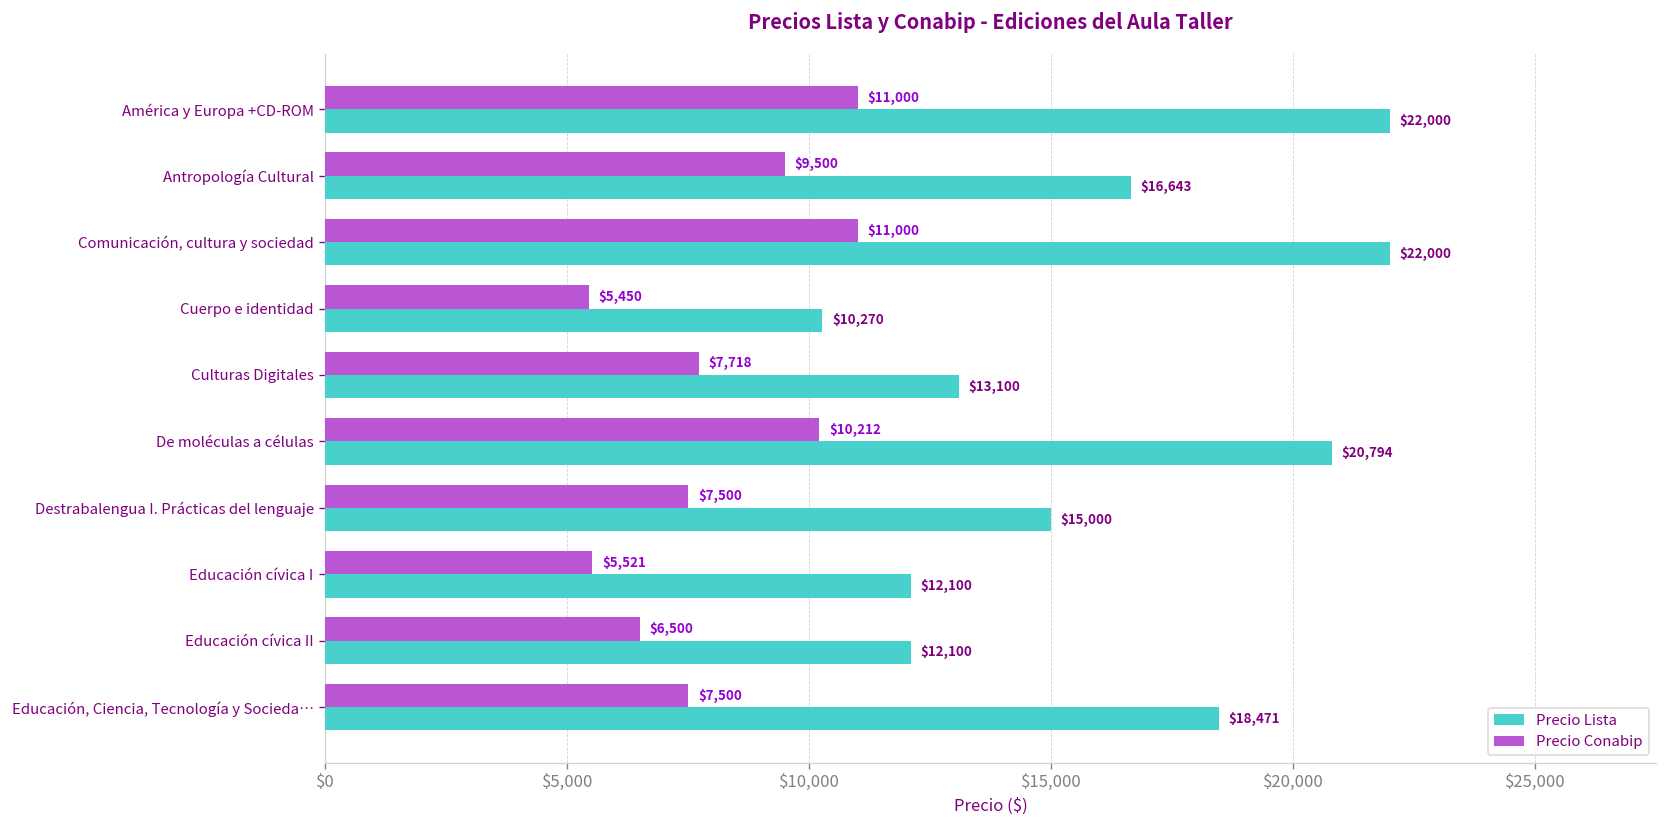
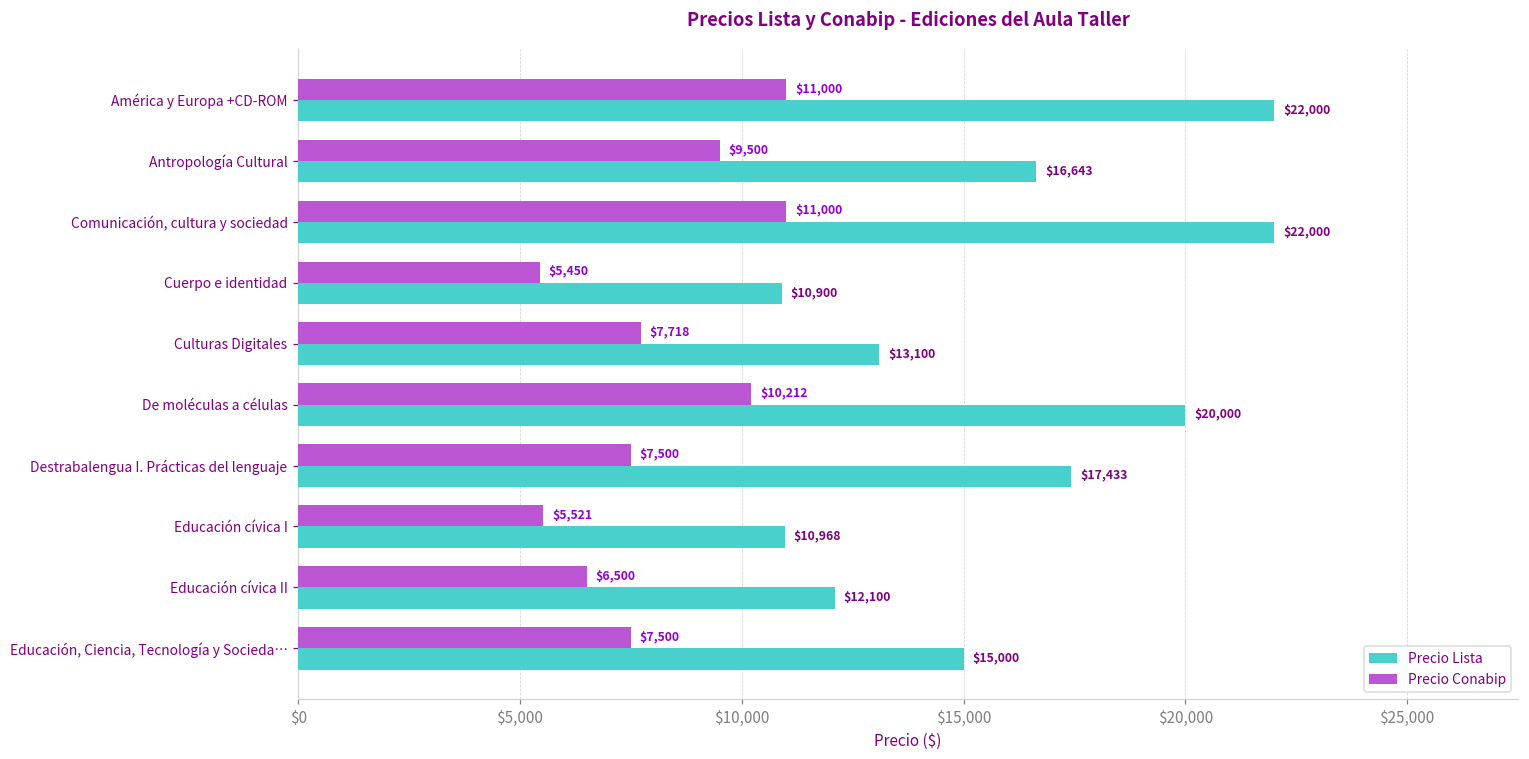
Precio Lista, Cuerpo e identidad: $10,270 -> $10,900
Precio Lista, De moléculas a células: $20,794 -> $20,000
Precio Lista, Destrabalengua I. Prácticas del lenguaje: $15,000 -> $17,433
Precio Lista, Educación cívica I: $12,100 -> $10,968
Precio Lista, Educación, Ciencia, Tecnología y Socieda…: $18,471 -> $15,000
